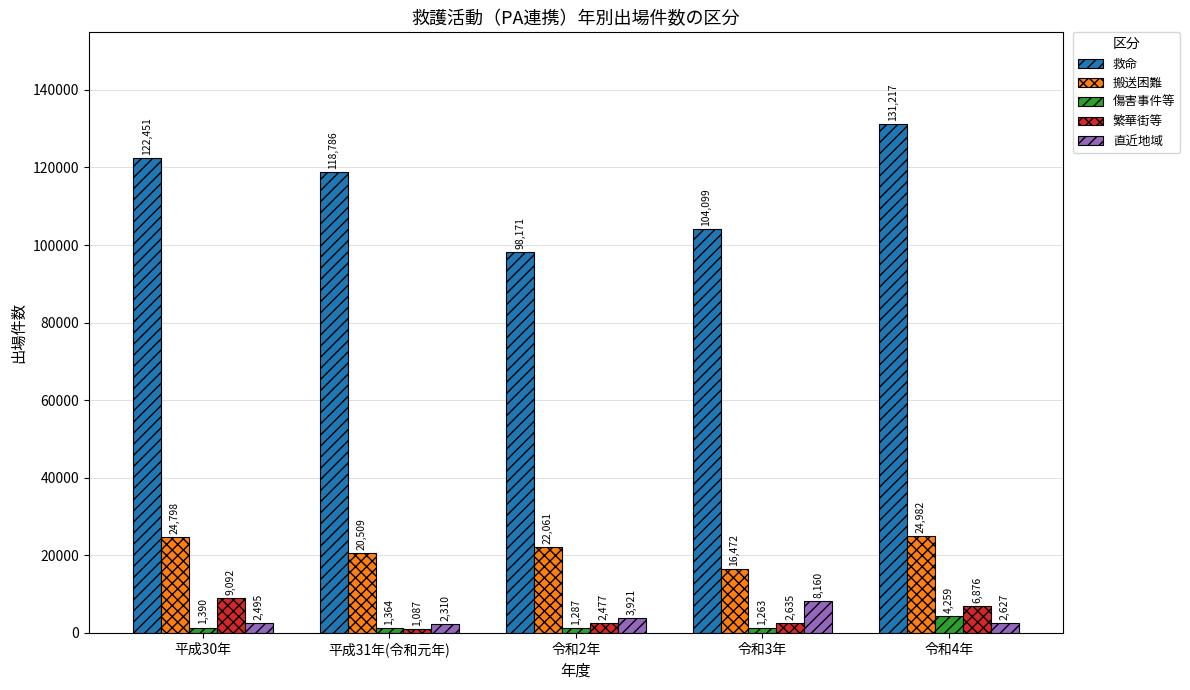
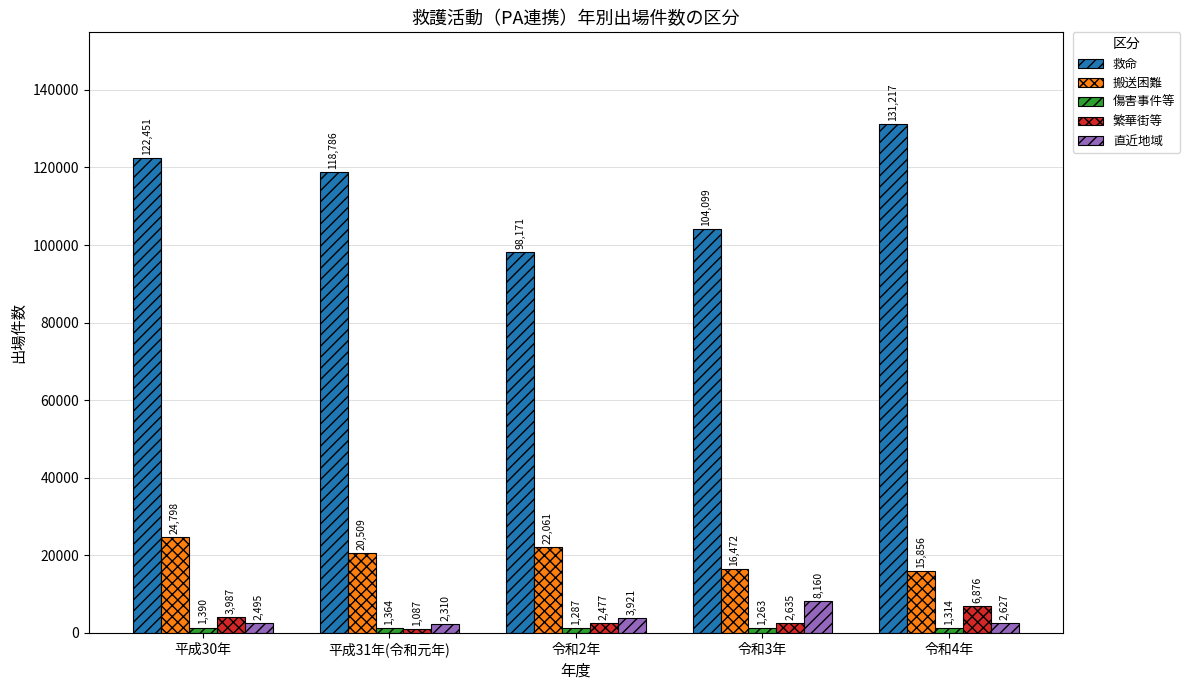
繁華街等, 平成30年: 9,092 -> 3,987
搬送困難, 令和4年: 24,982 -> 15,856
傷害事件等, 令和4年: 4,259 -> 1,314
